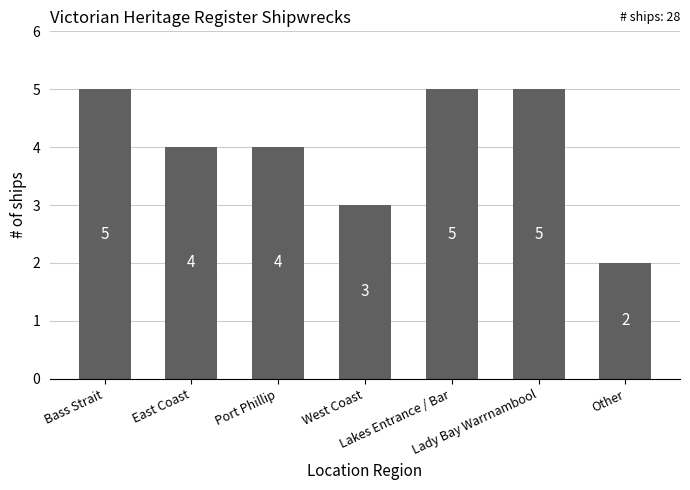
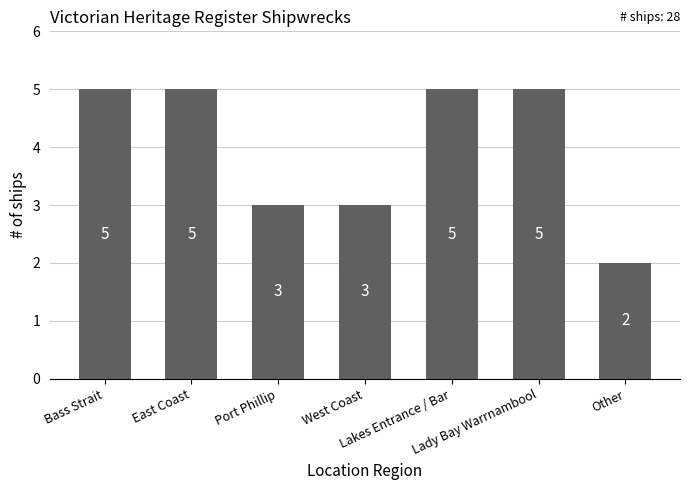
East Coast: 4 -> 5
Port Phillip: 4 -> 3
